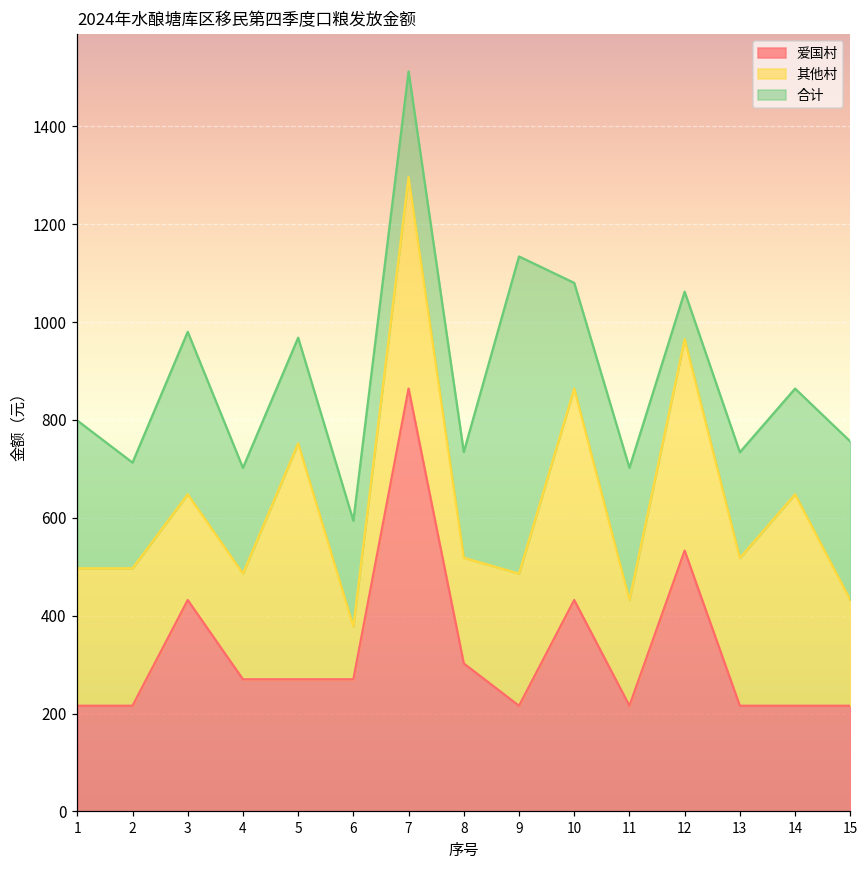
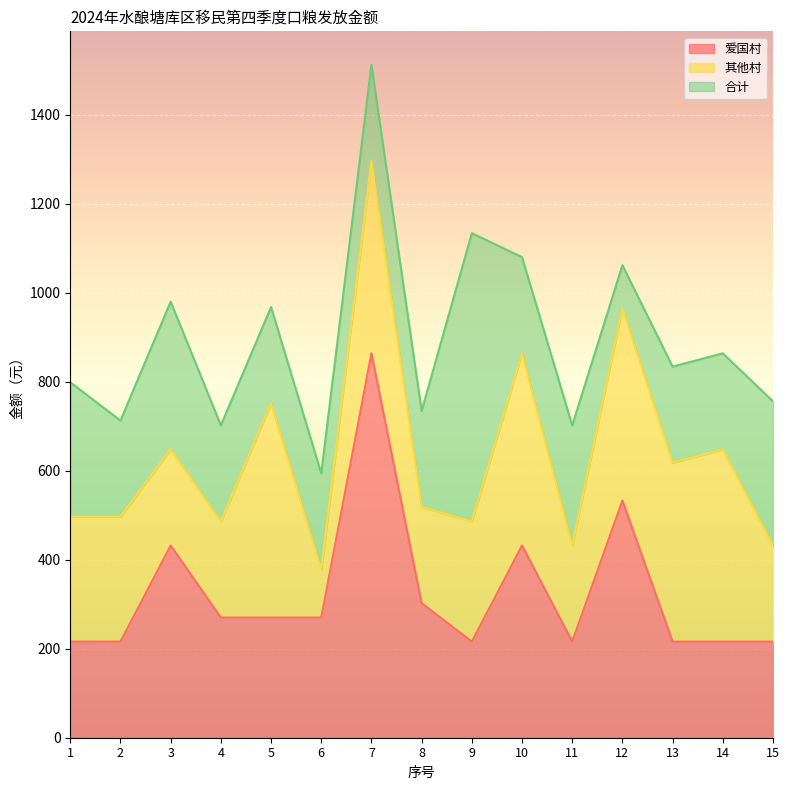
其他村, 13: 300 -> 400
